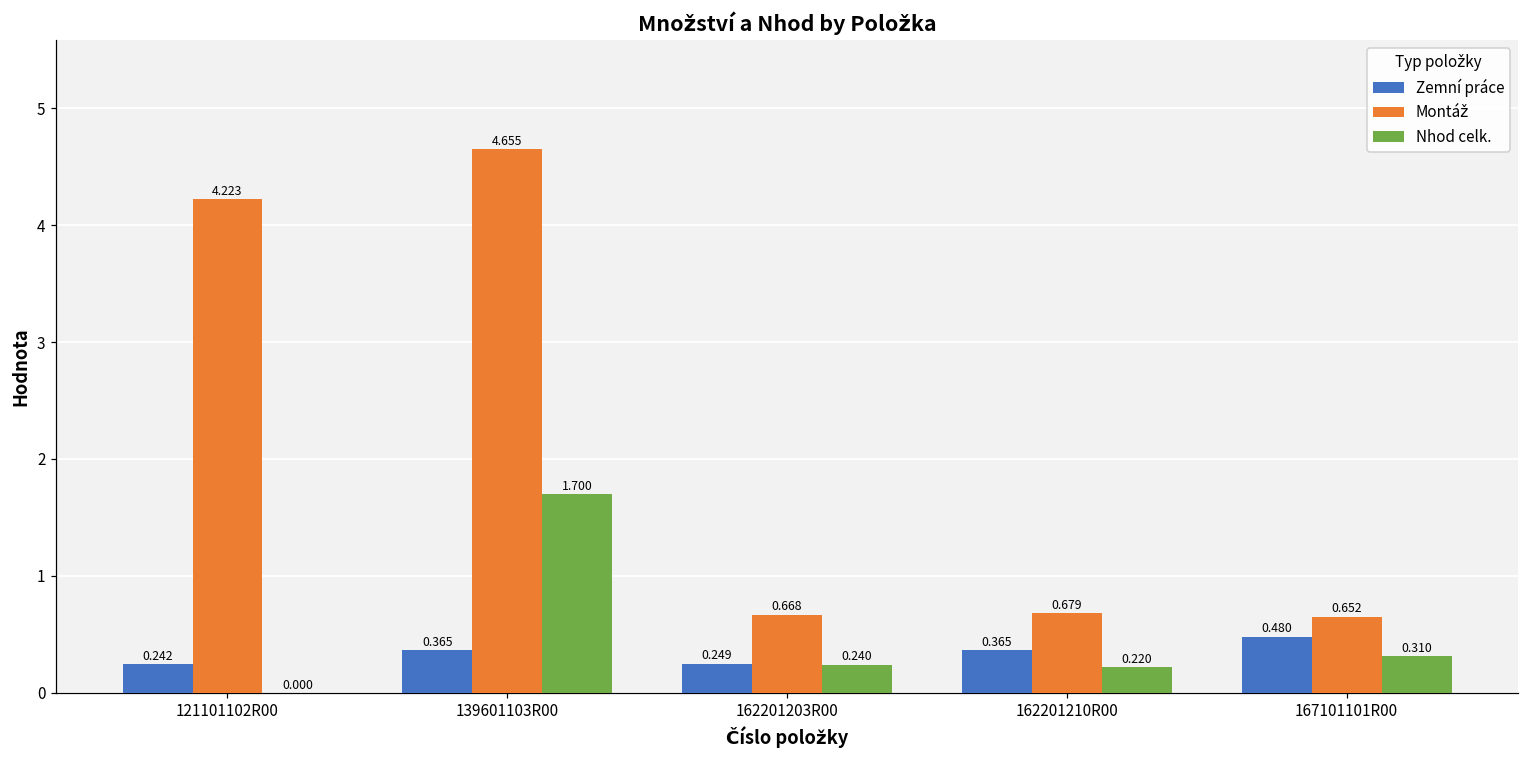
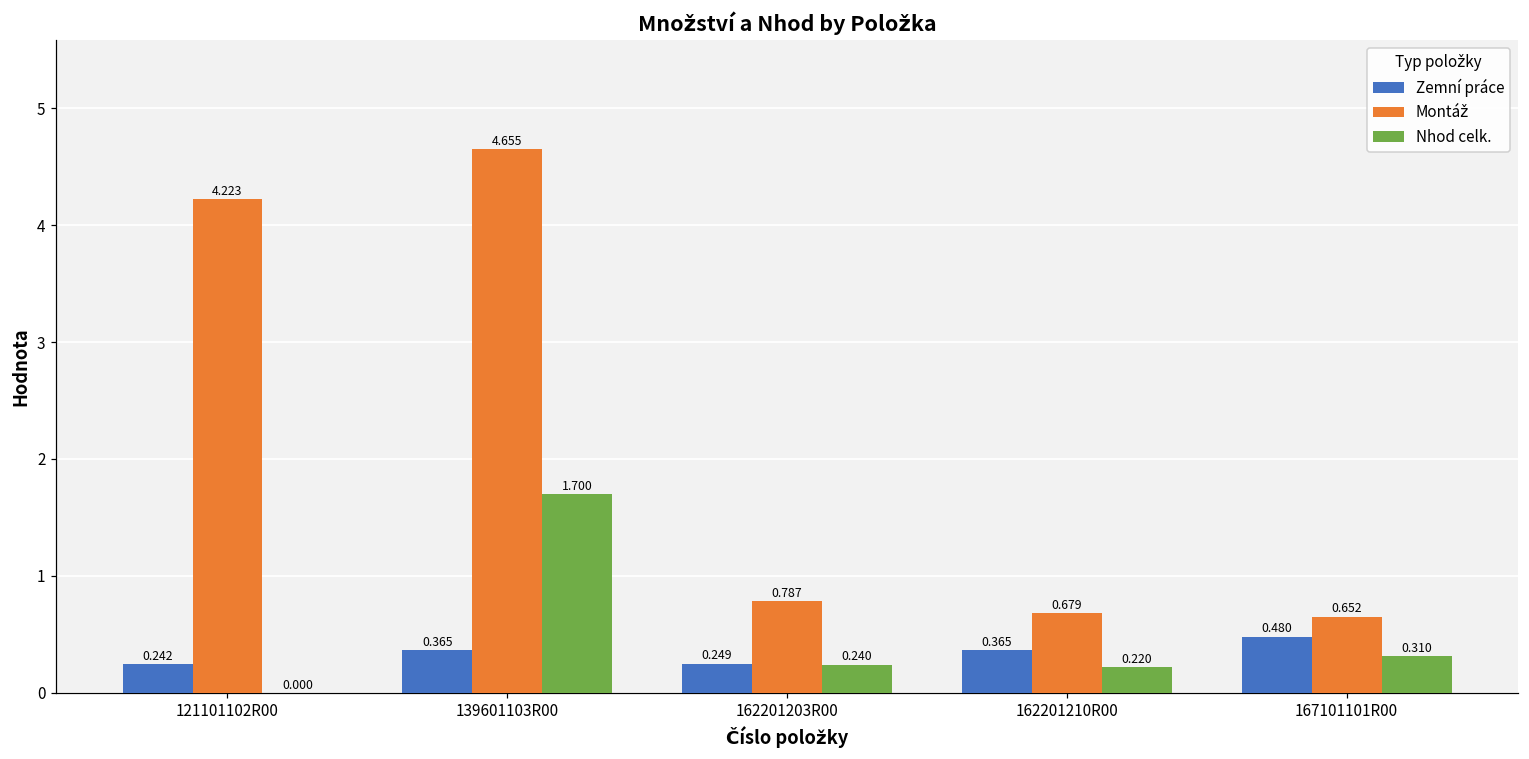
Montáž, 162201203R00: 0.668 -> 0.787
